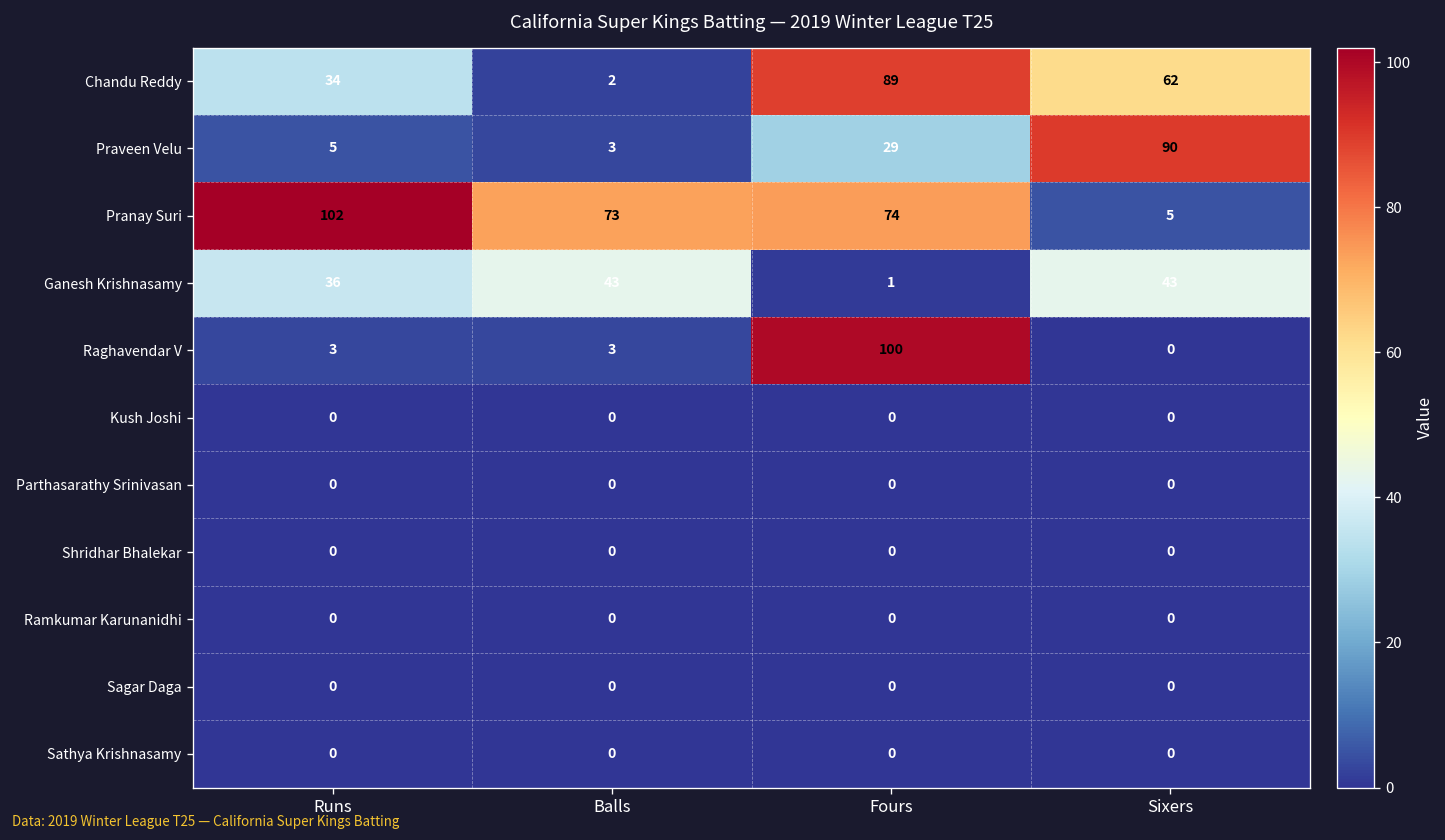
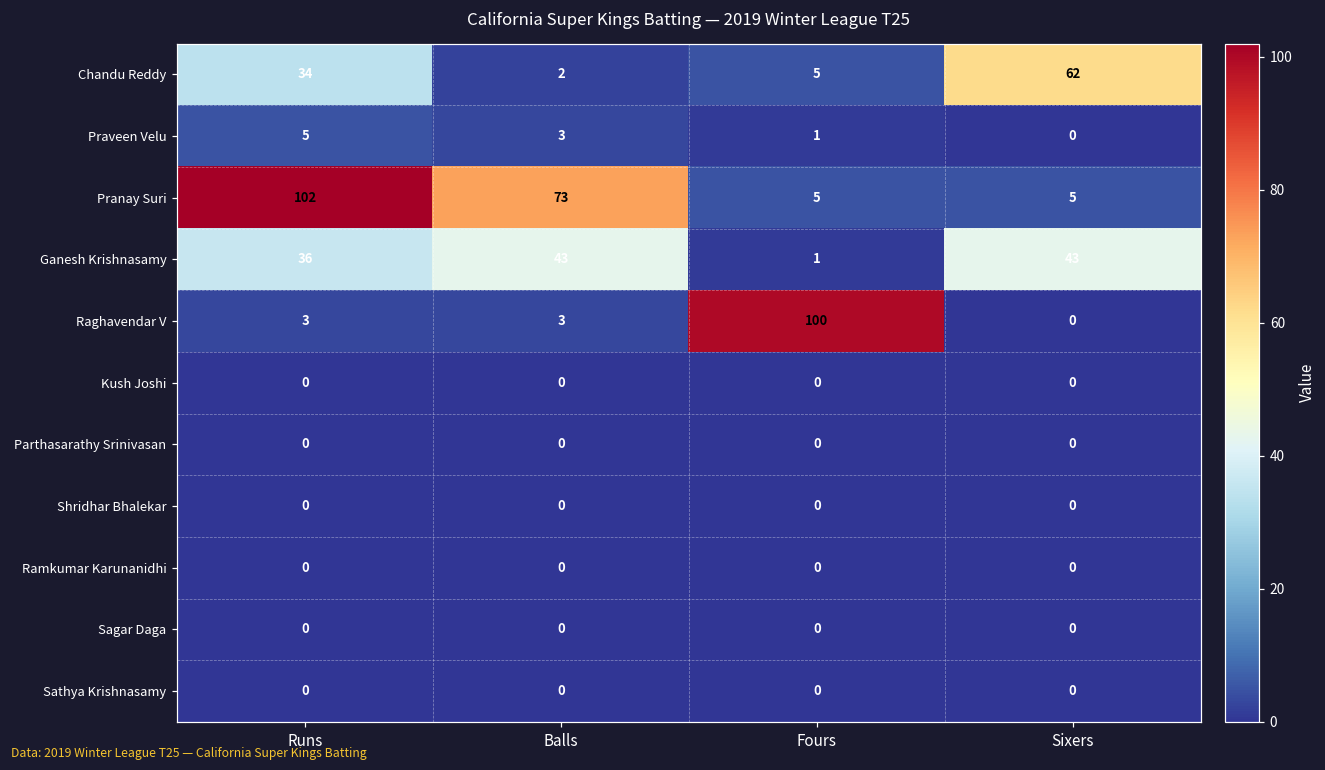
Chandu Reddy, Fours: 89 -> 5
Praveen Velu, Fours: 29 -> 1
Praveen Velu, Sixers: 90 -> 0
Pranay Suri, Fours: 74 -> 5
